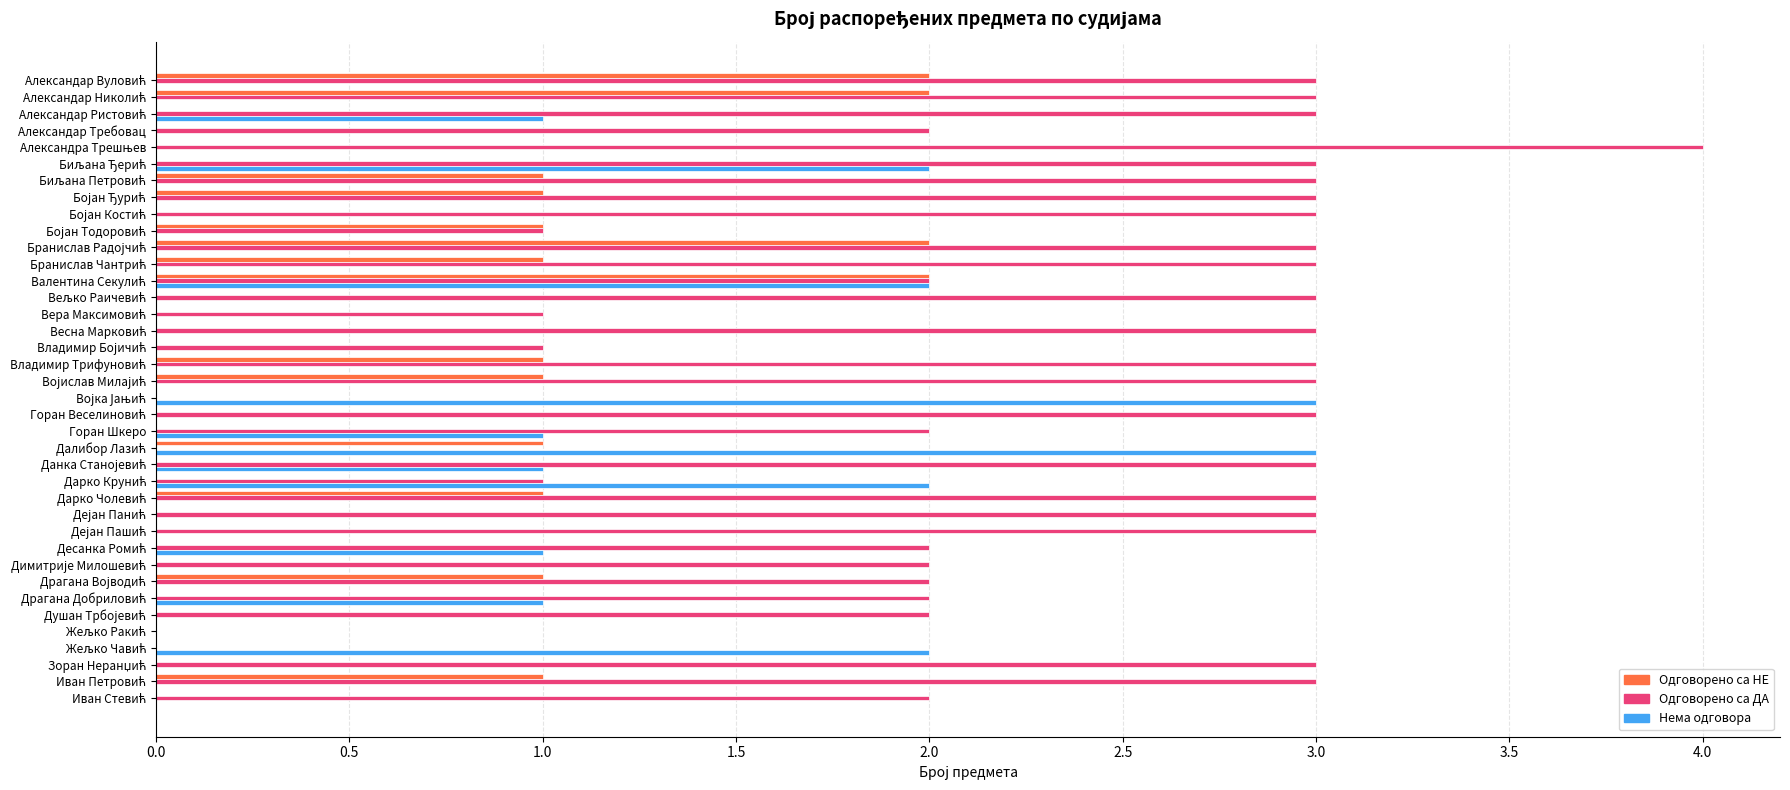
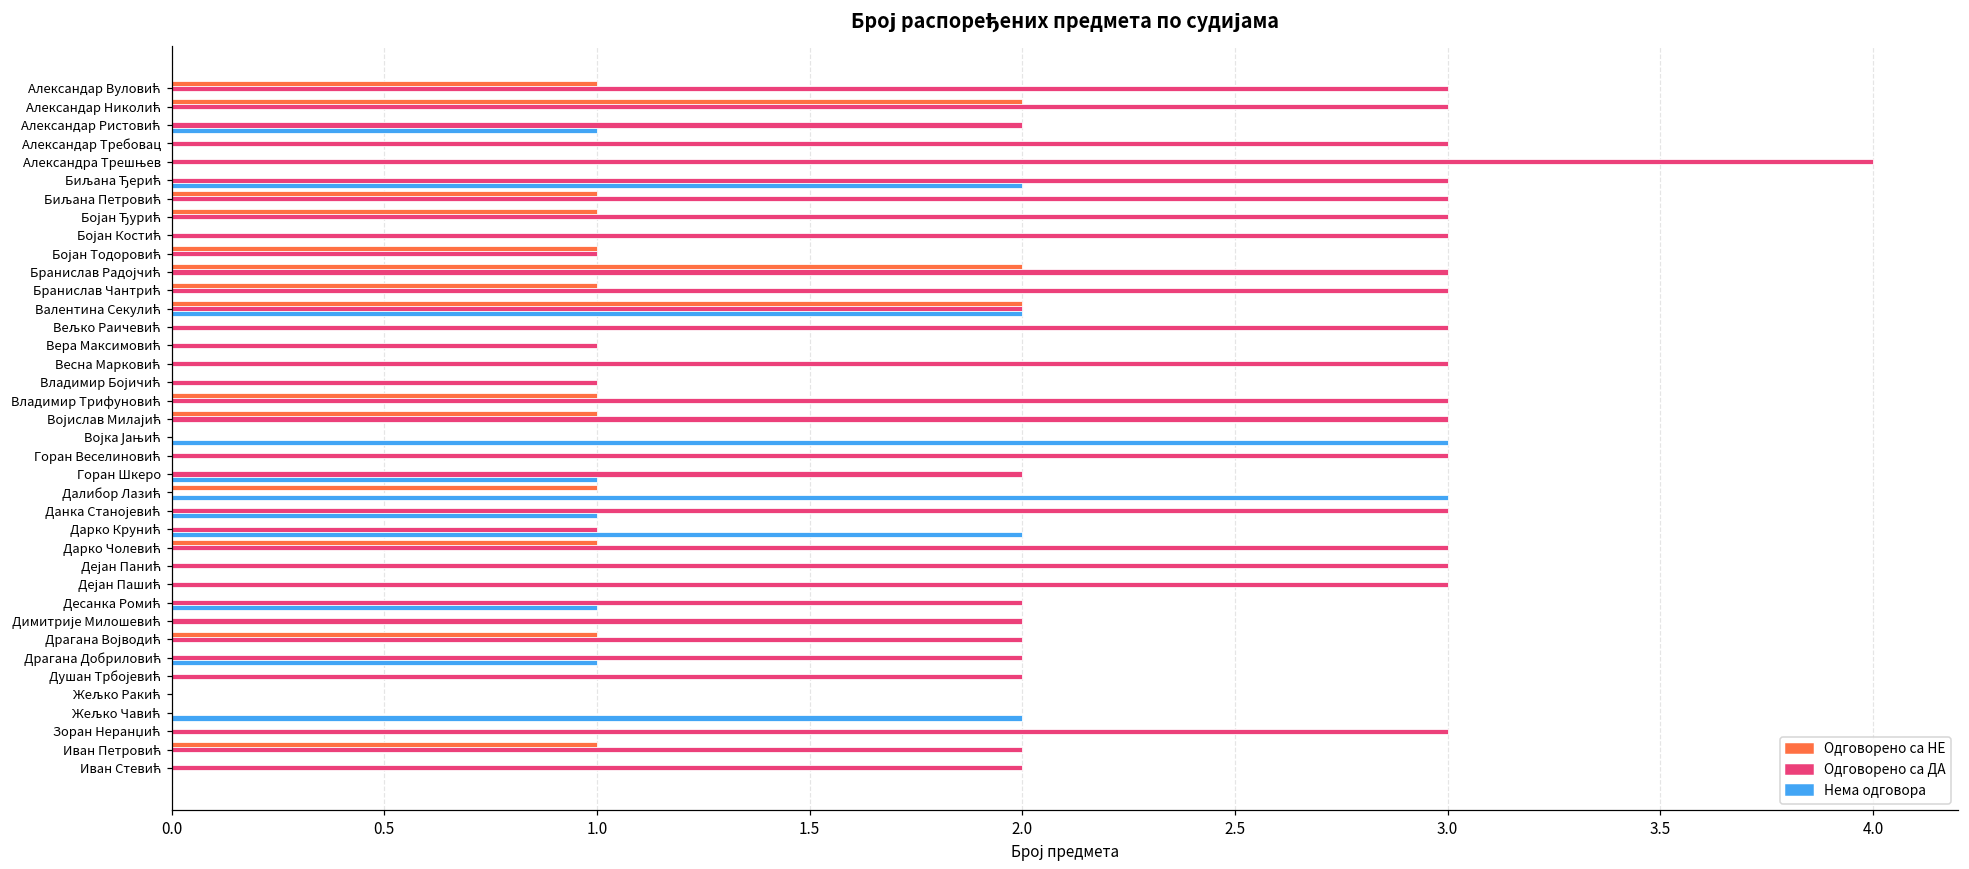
Одговорено са НЕ, Александар Вуловић: 2 -> 1
Одговорено са ДА, Александар Ристовић: 3 -> 2
Одговорено са ДА, Александар Требовац: 2 -> 3
Одговорено са ДА, Иван Петровић: 3 -> 2
